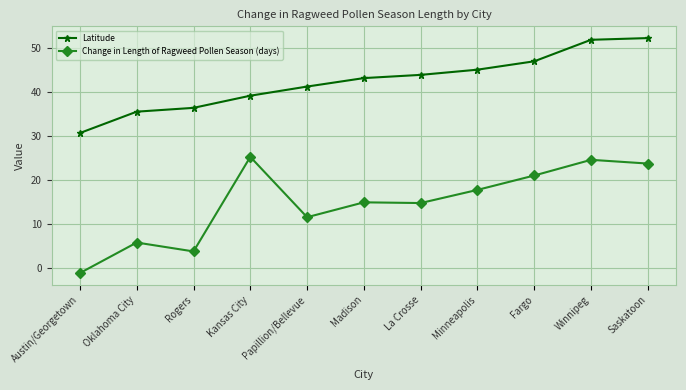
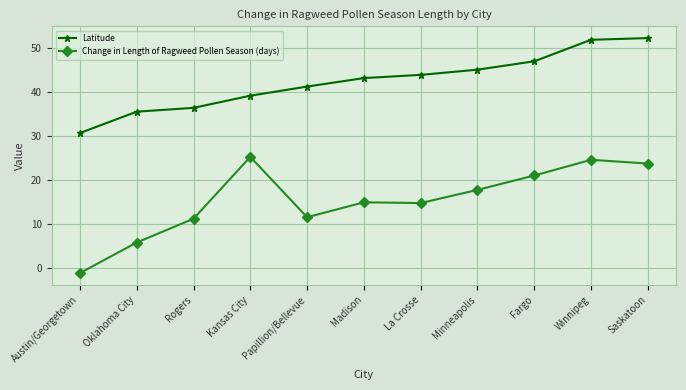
Change in Length of Ragweed Pollen Season (days), Rogers: 4 -> 11
